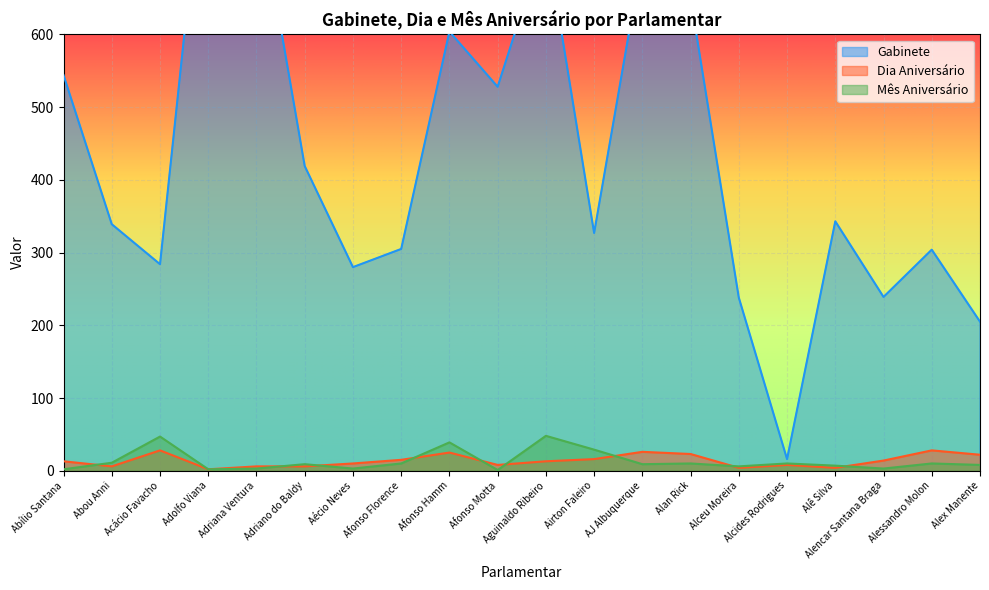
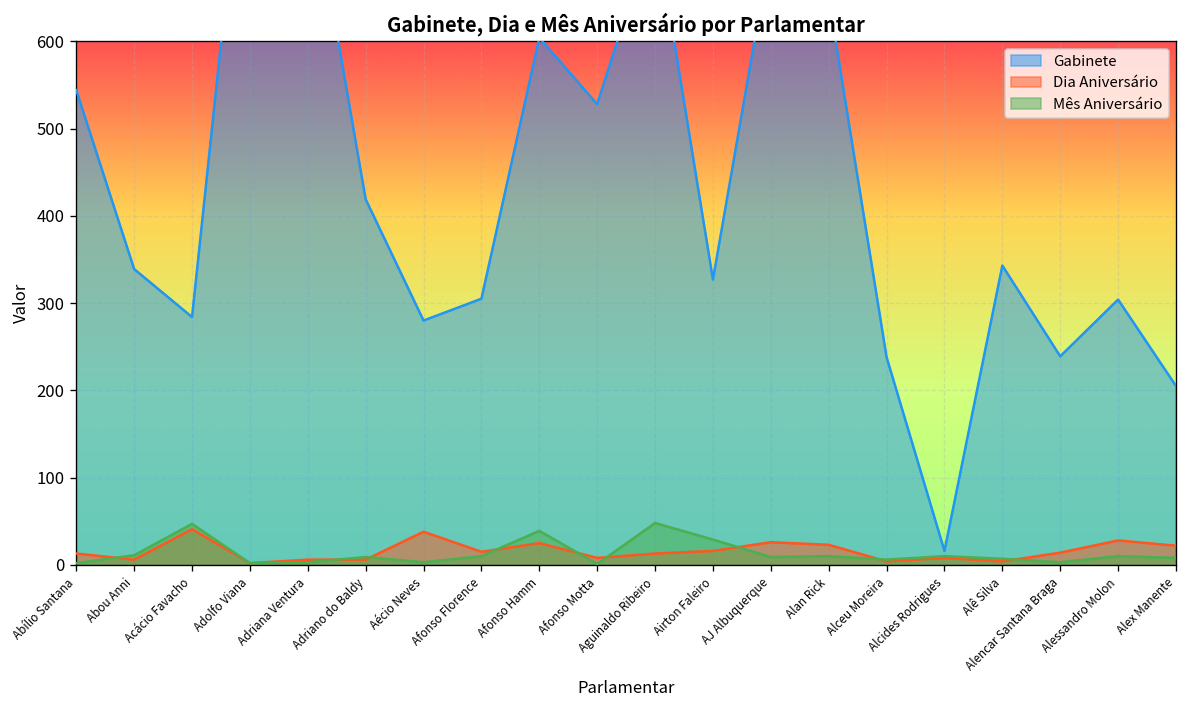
Dia Aniversário, Acácio Favacho: 30 -> 40
Dia Aniversário, Aécio Neves: 10 -> 40
